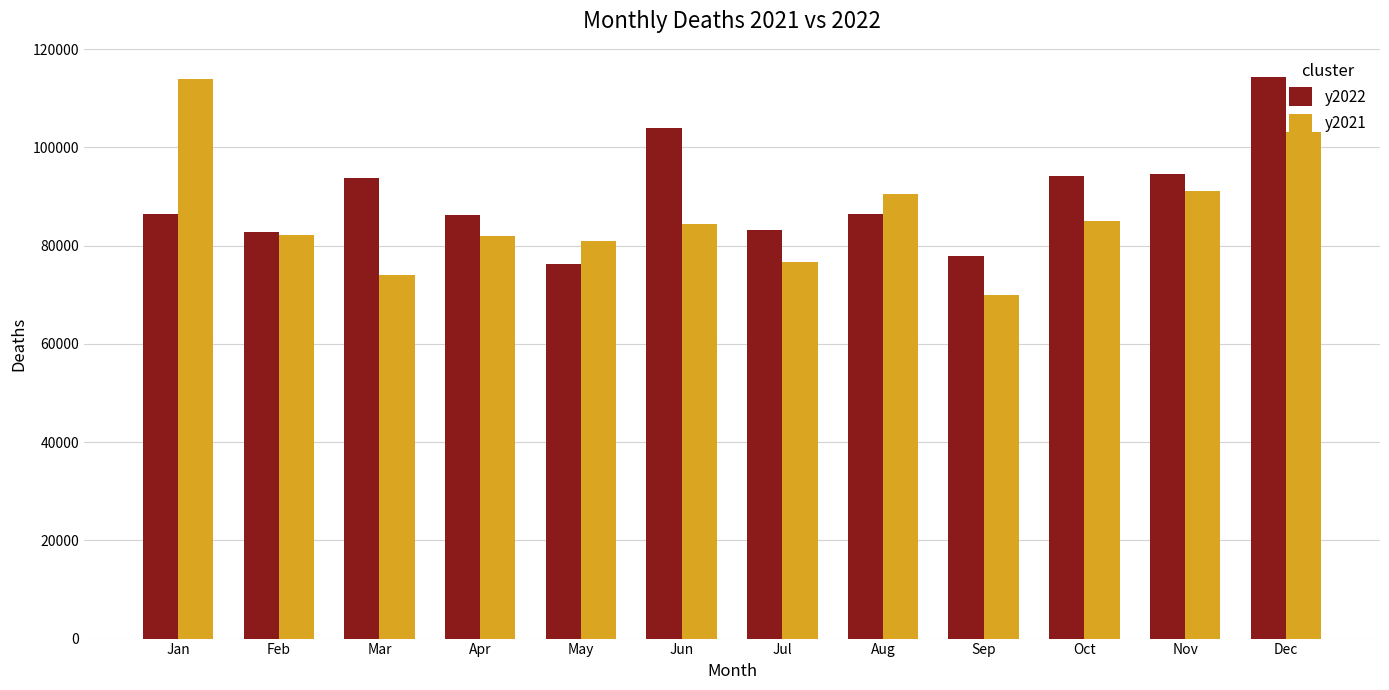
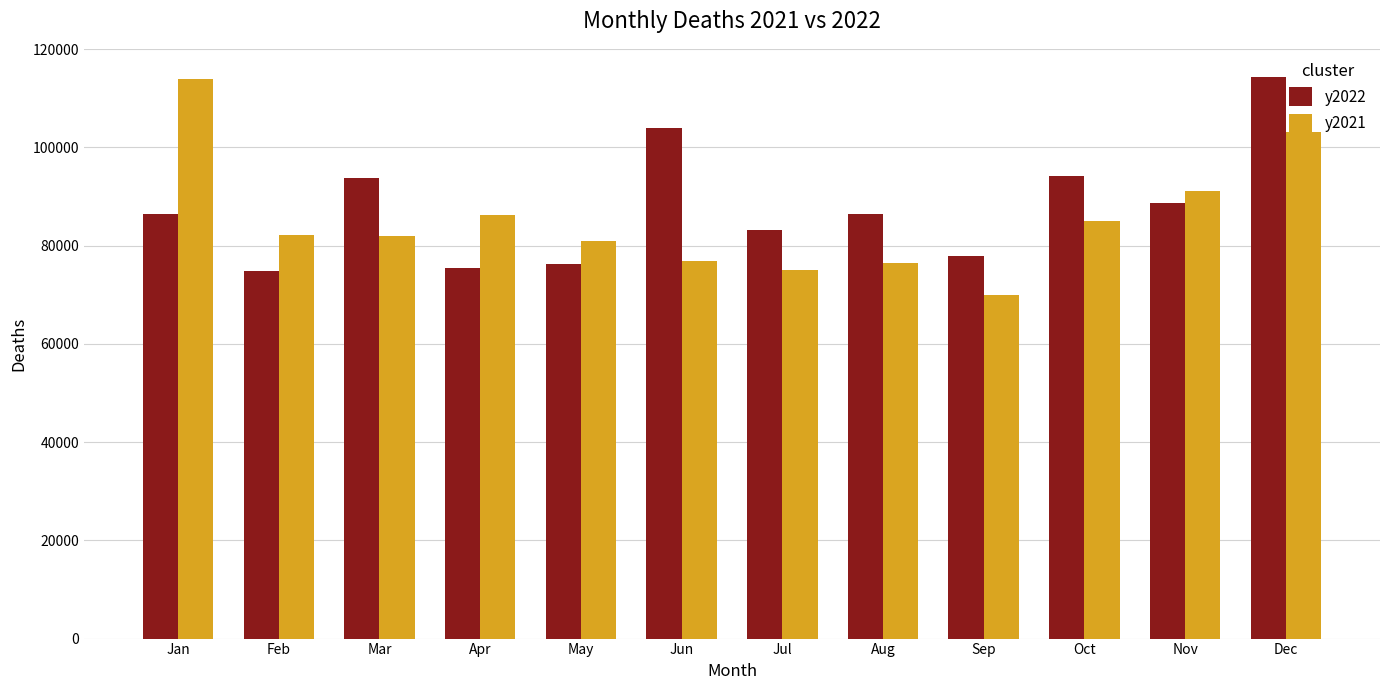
y2022, Feb: 83000 -> 75000
y2021, Mar: 74000 -> 82000
y2022, Apr: 86000 -> 75000
y2021, Apr: 82000 -> 86000
y2021, Jun: 84000 -> 77000
y2021, Jul: 77000 -> 75000
y2021, Aug: 90000 -> 76000
y2022, Nov: 95000 -> 89000
